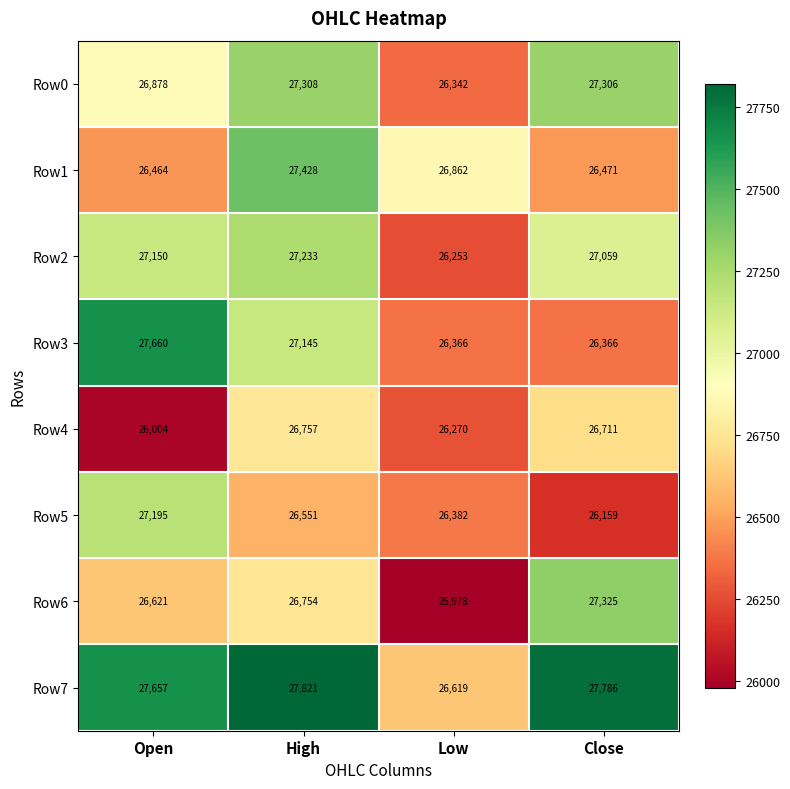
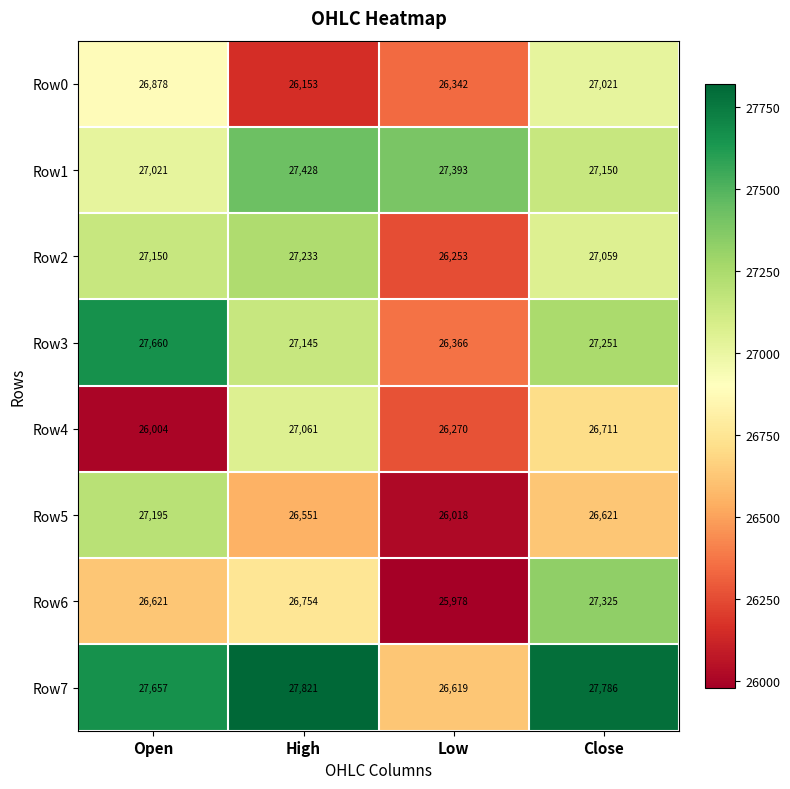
Row0, High: 27,308 -> 26,153
Row0, Close: 27,306 -> 27,021
Row1, Open: 26,464 -> 27,021
Row1, Low: 26,862 -> 27,393
Row1, Close: 26,471 -> 27,150
Row3, Close: 26,366 -> 27,251
Row4, High: 26,757 -> 27,061
Row5, Low: 26,382 -> 26,018
Row5, Close: 26,159 -> 26,621
